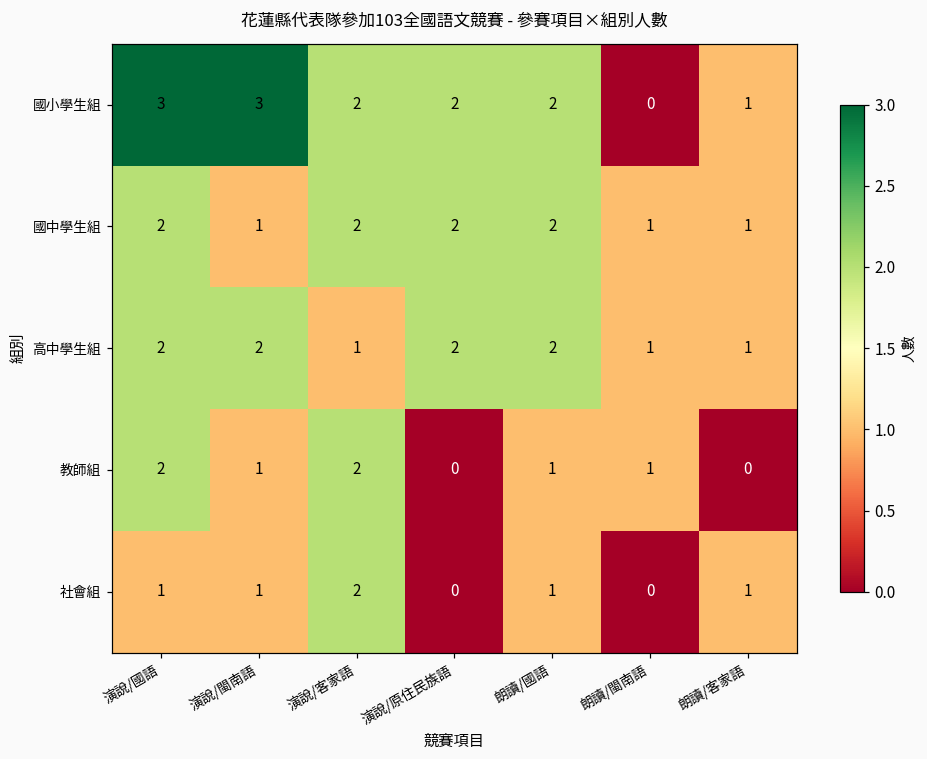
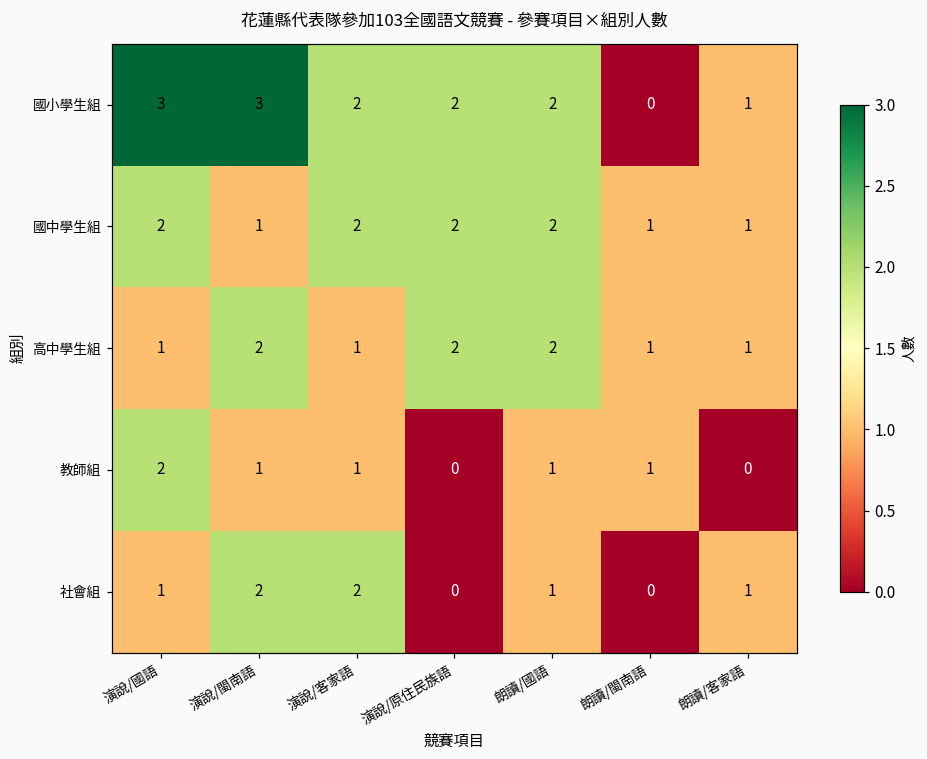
高中學生組, 演說/國語: 2 -> 1
教師組, 演說/客家語: 2 -> 1
社會組, 演說/閩南語: 1 -> 2
